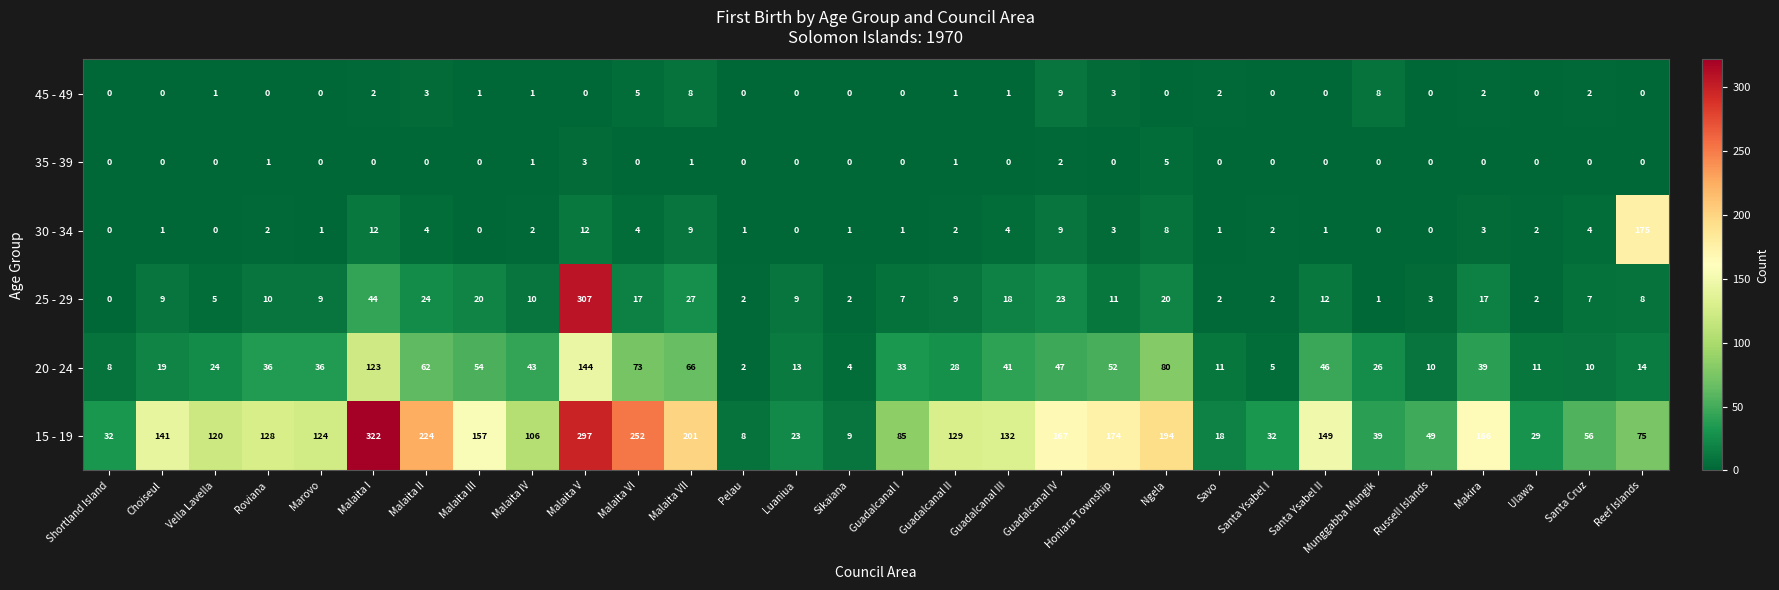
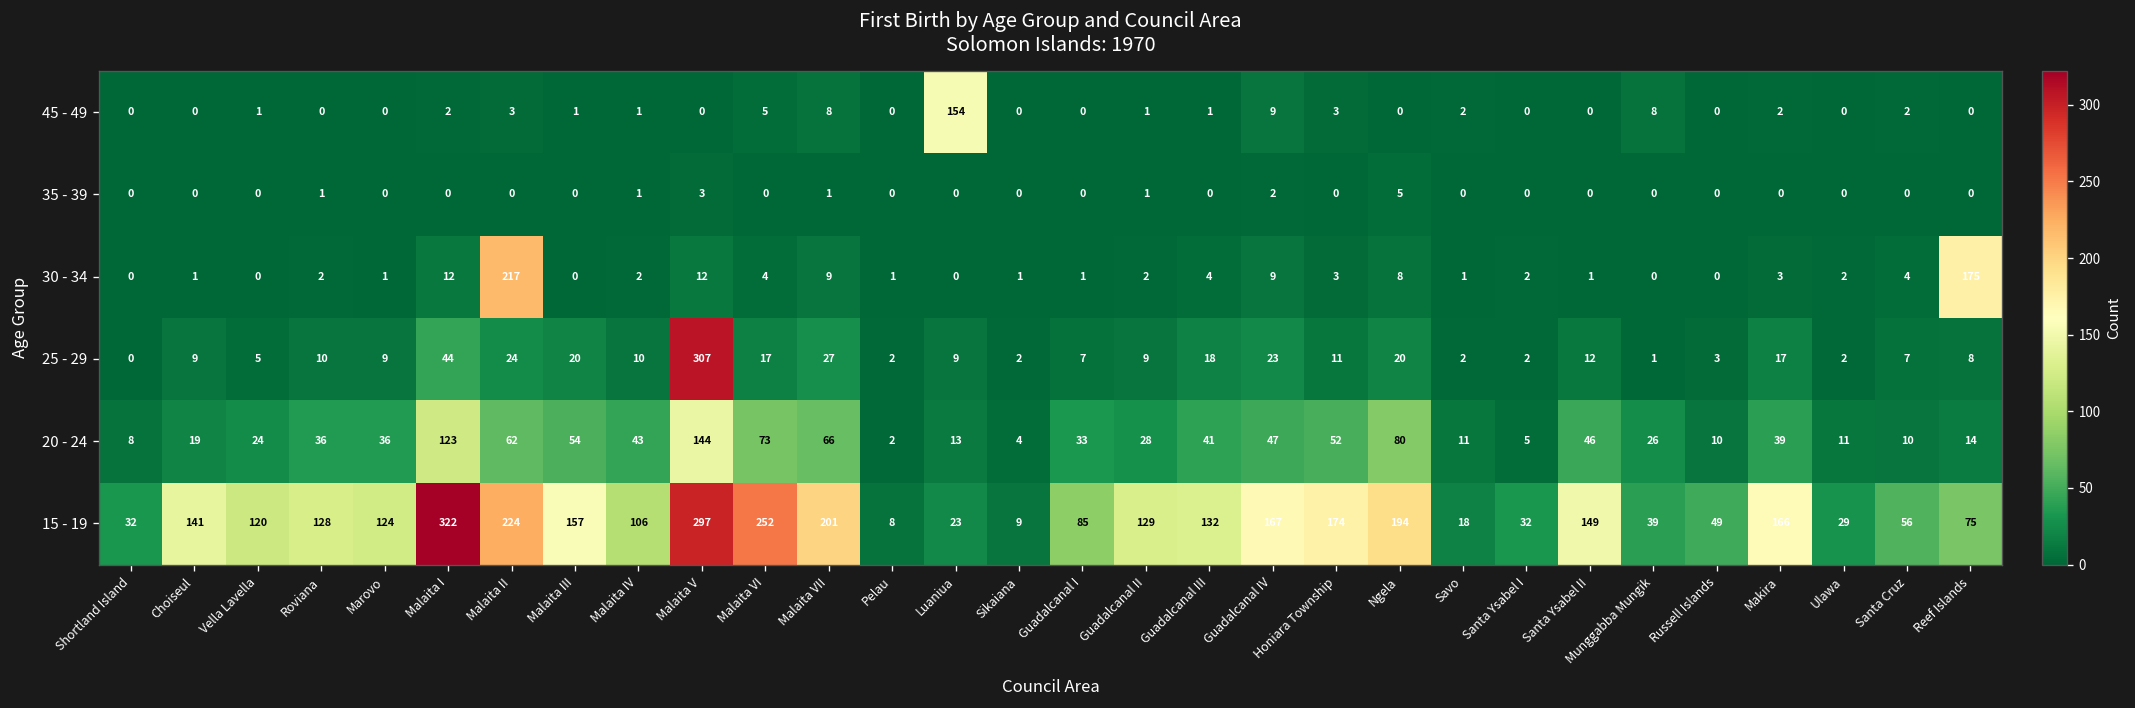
45 - 49, Luaniua: 0 -> 154
30 - 34, Malaita II: 4 -> 217
